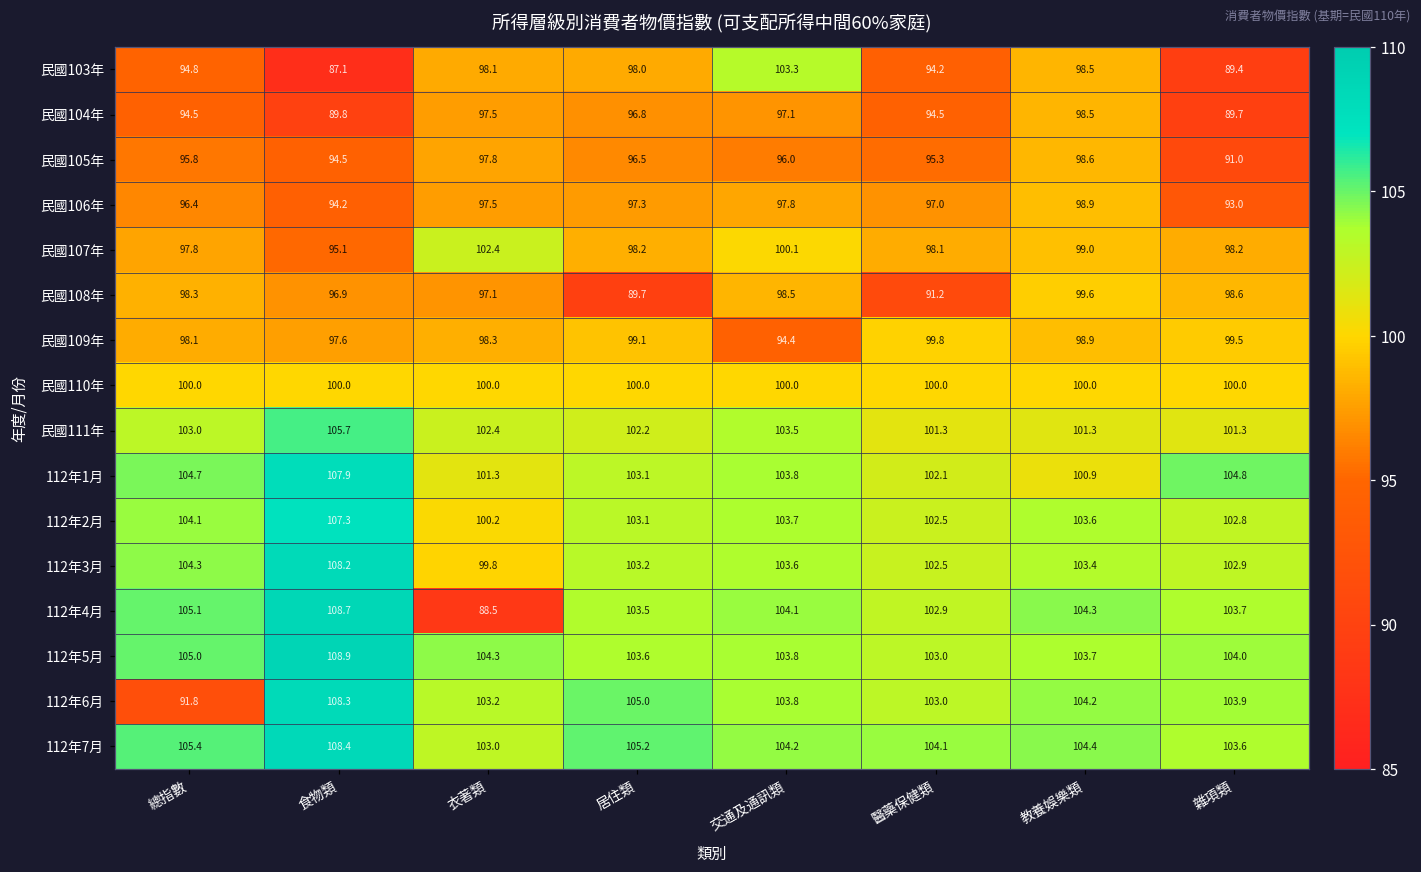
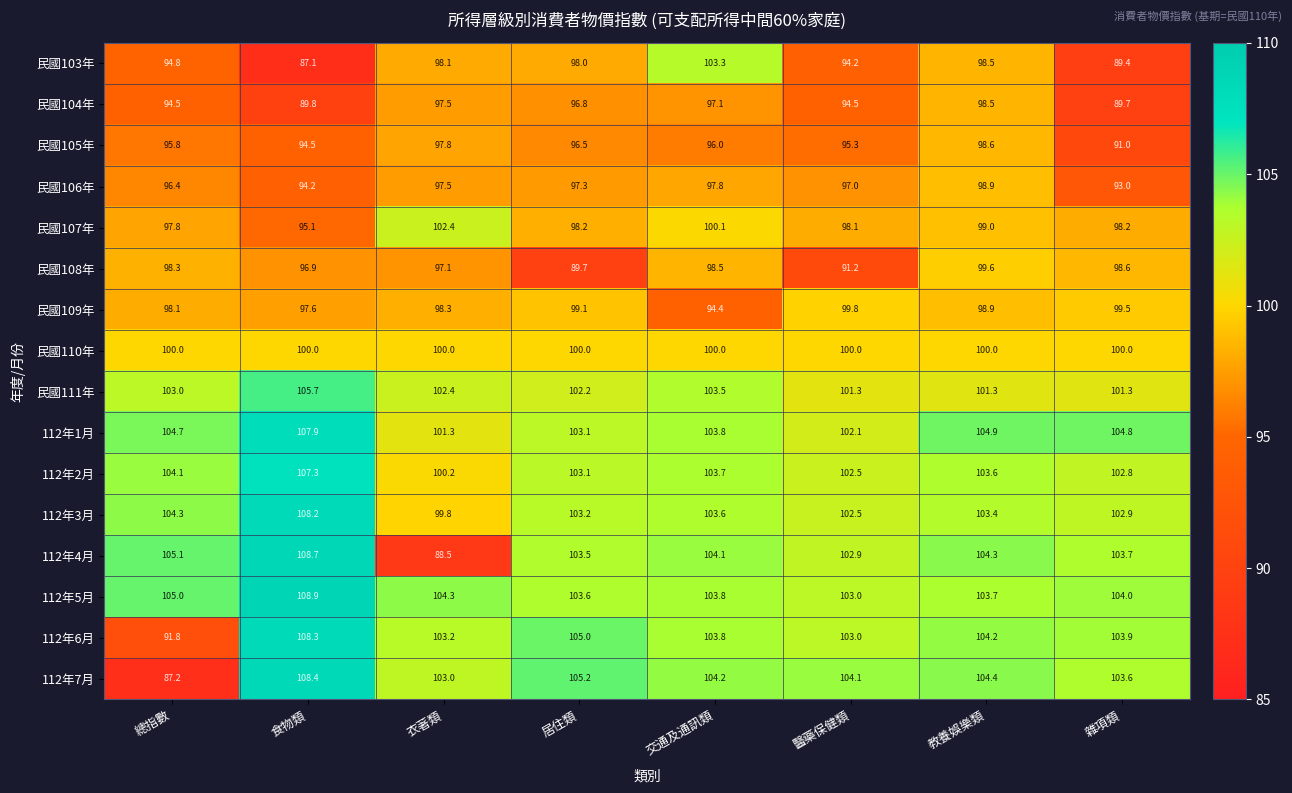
112年1月, 教養娛樂類: 100.9 -> 104.9
112年7月, 總指數: 105.4 -> 87.2
